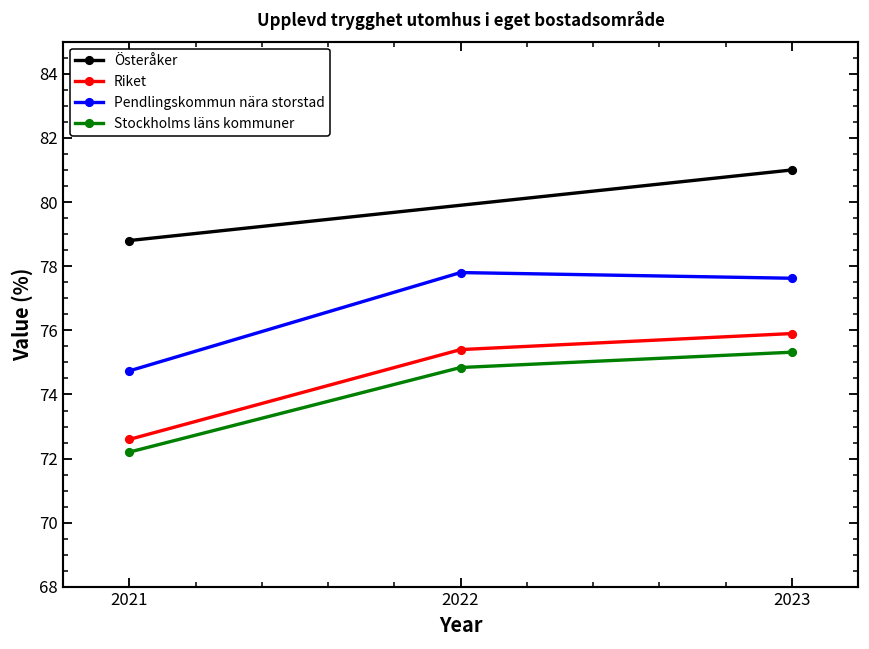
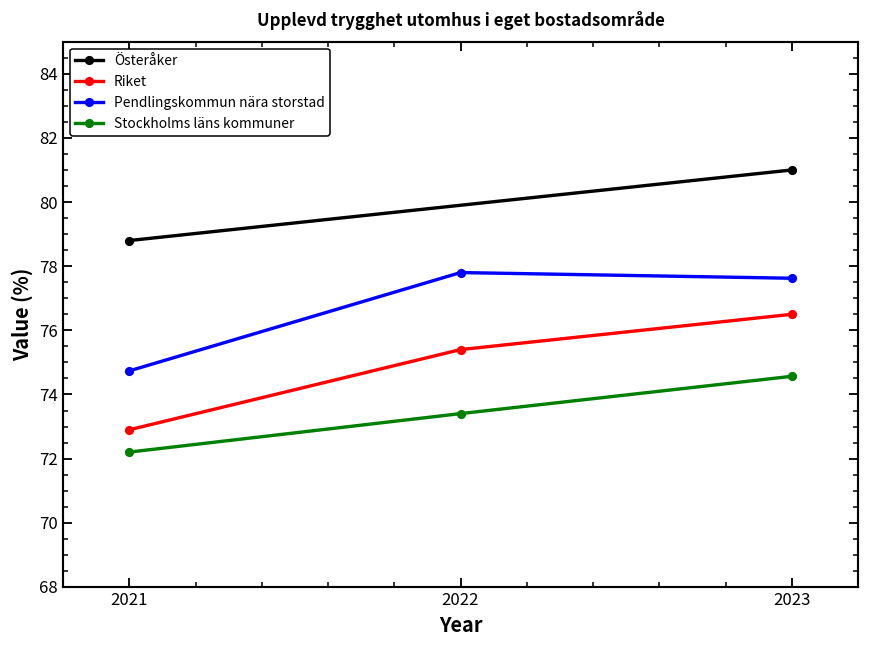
Riket, 2021: 72.6 -> 72.9
Stockholms läns kommuner, 2022: 74.8 -> 73.4
Riket, 2023: 75.9 -> 76.5
Stockholms läns kommuner, 2023: 75.3 -> 74.6
